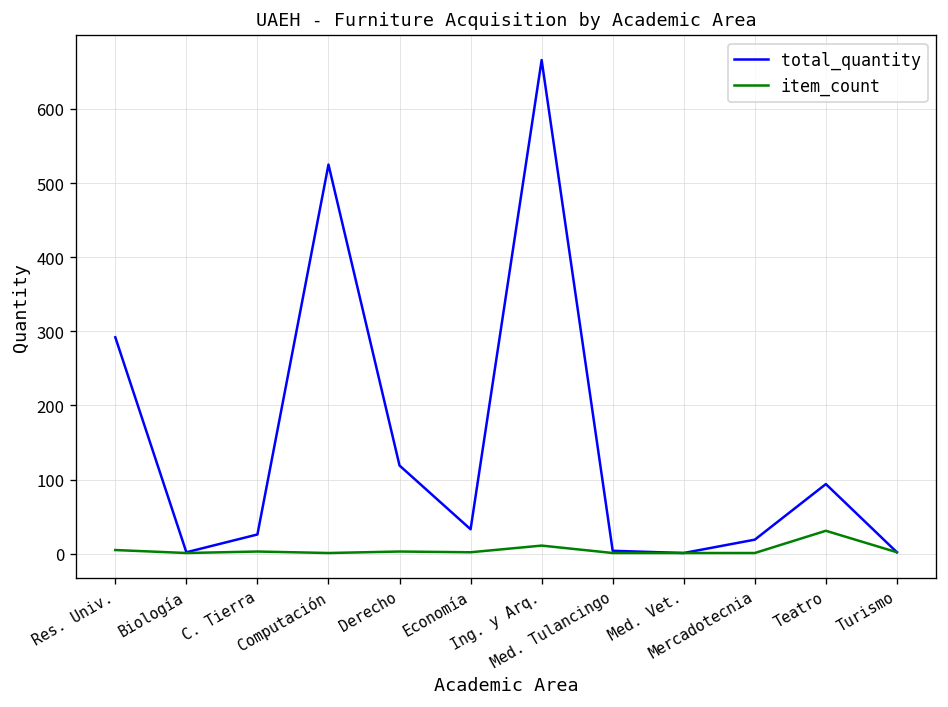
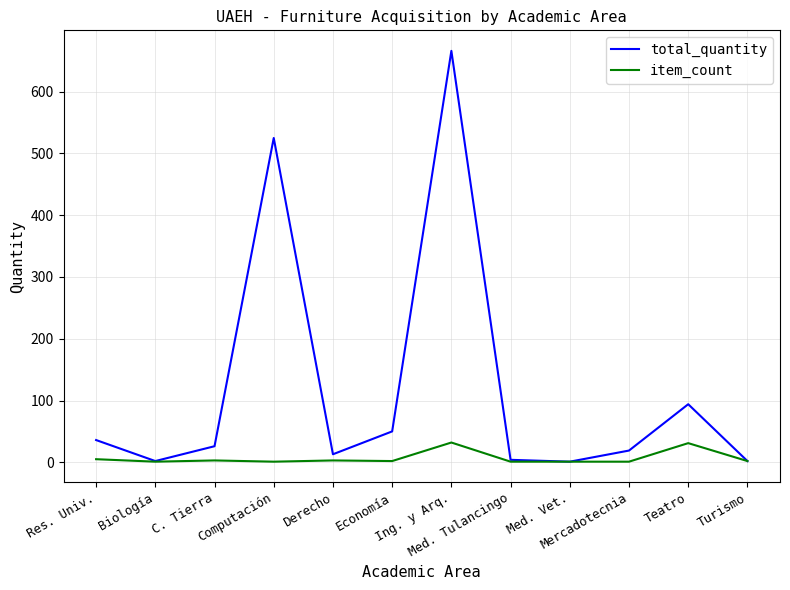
total_quantity, Res. Univ.: 290 -> 40
total_quantity, Derecho: 120 -> 10
total_quantity, Economía: 30 -> 50
item_count, Ing. y Arq.: 10 -> 30
